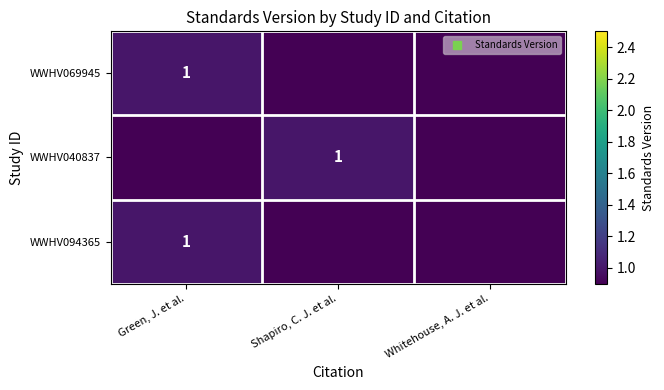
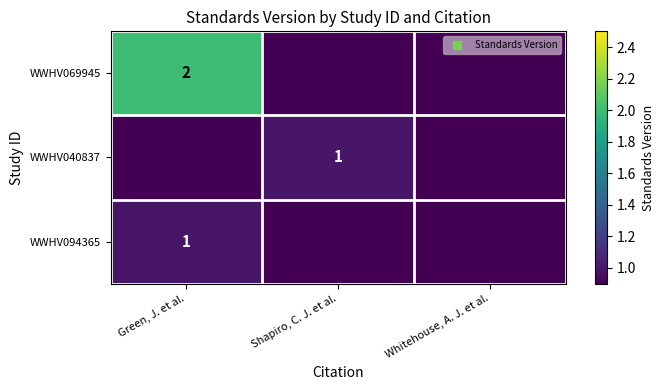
WWHV069945, Green, J. et al.: 1 -> 2
